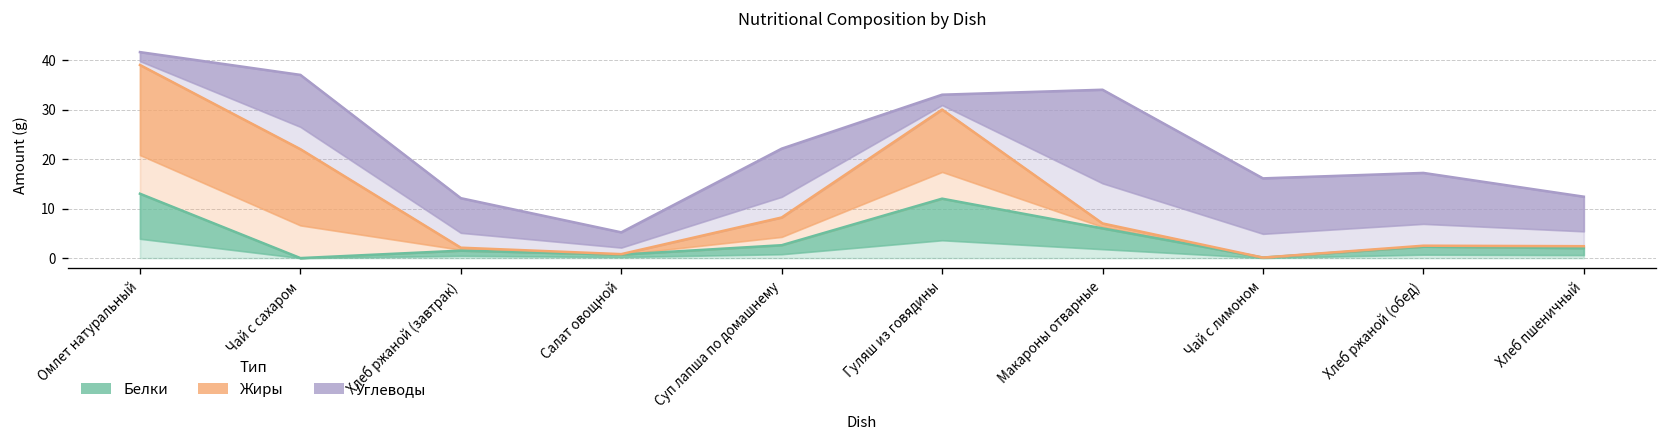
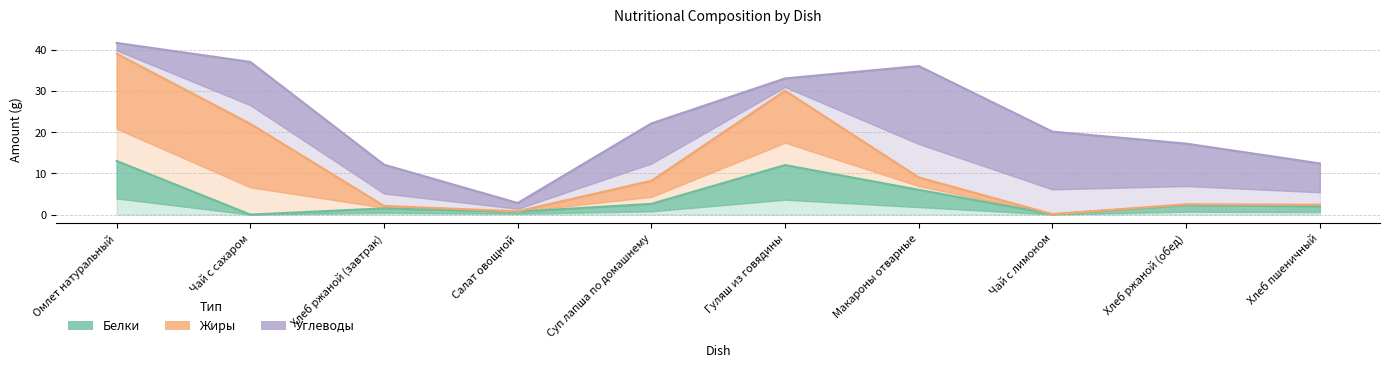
Углеводы, Салат овощной: 4 -> 2
Жиры, Макароны отварные: 1 -> 3
Углеводы, Чай с лимоном: 16 -> 20
